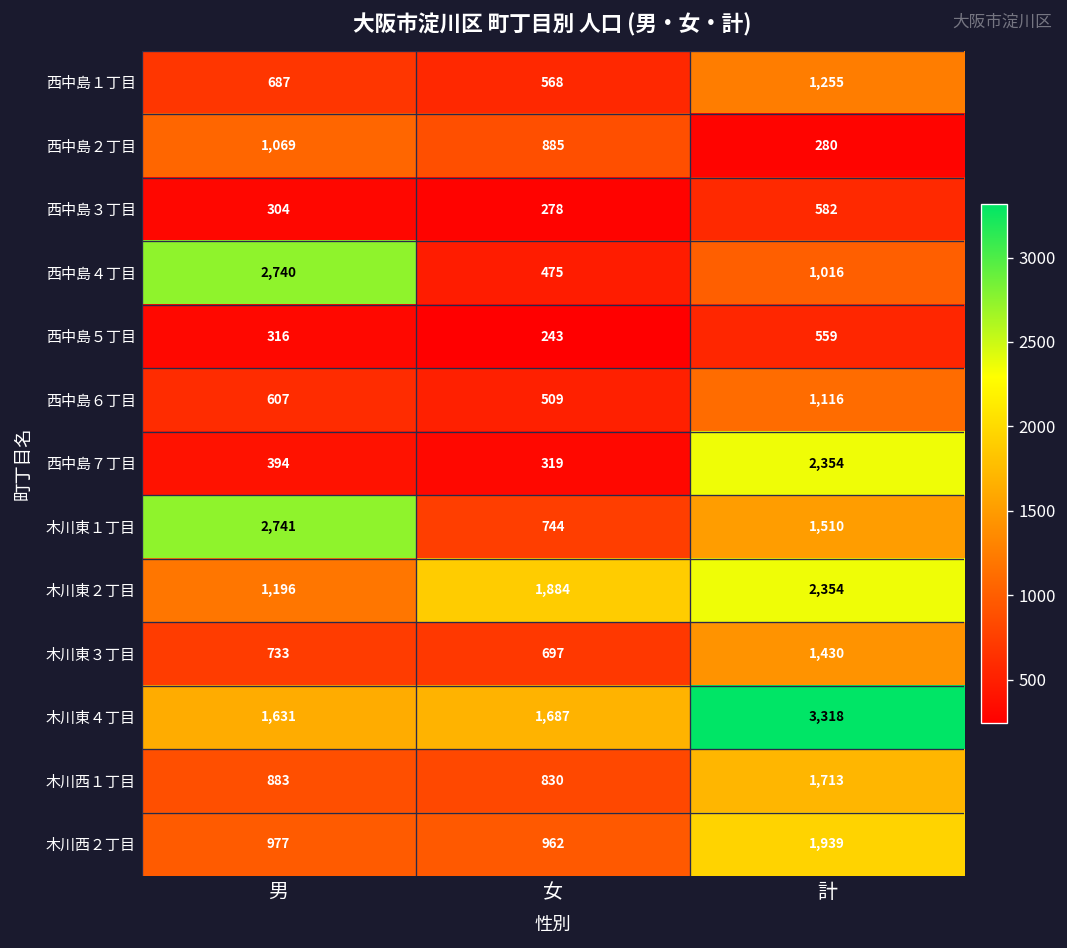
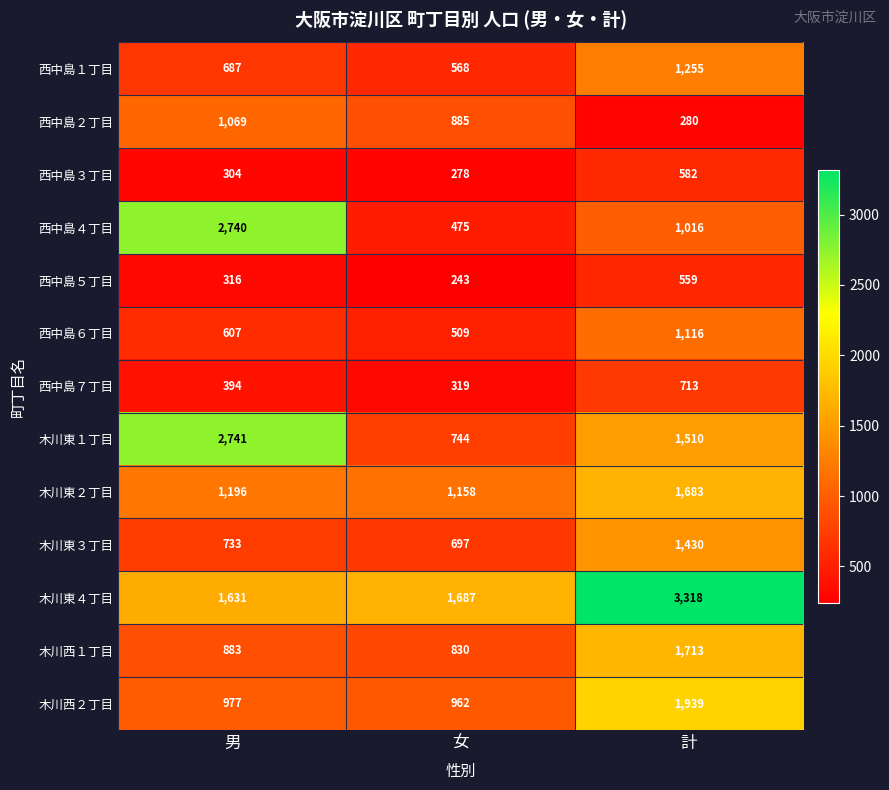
西中島７丁目, 計: 2,354 -> 713
木川東２丁目, 女: 1,884 -> 1,158
木川東２丁目, 計: 2,354 -> 1,683
